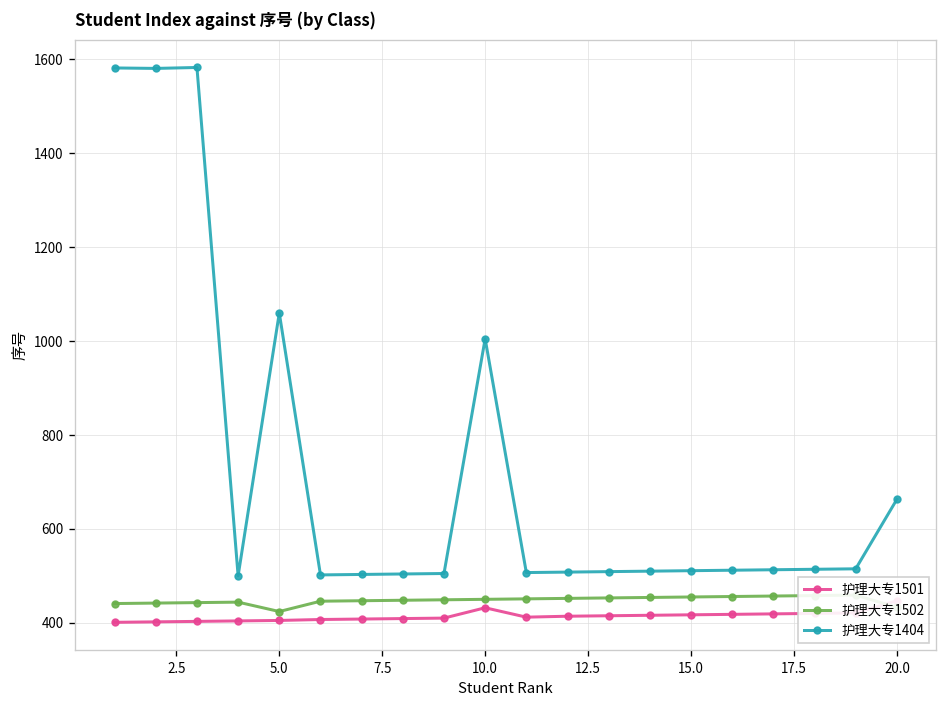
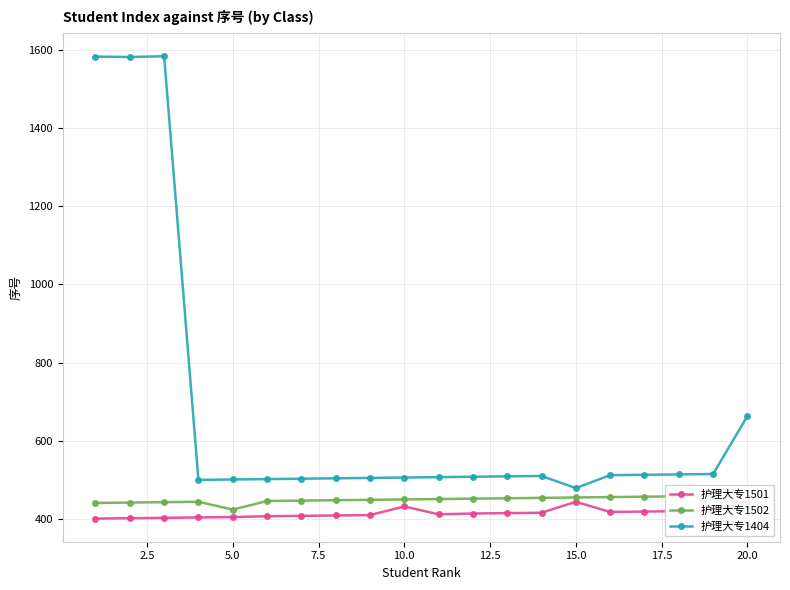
护理大专1404, 5.0: 1060 -> 500
护理大专1404, 10.0: 1010 -> 510
护理大专1501, 15.0: 420 -> 440
护理大专1404, 15.0: 510 -> 480
